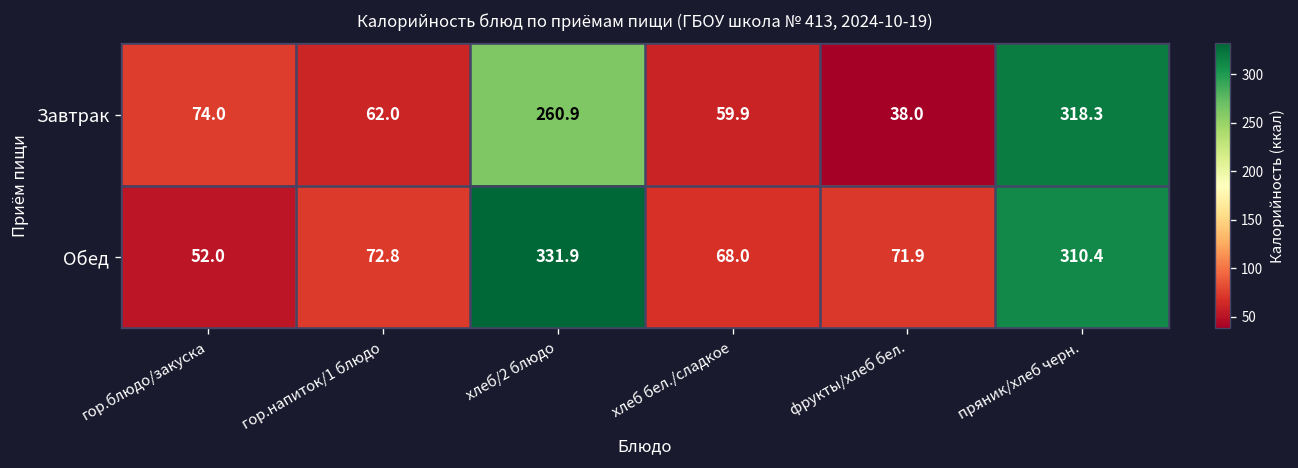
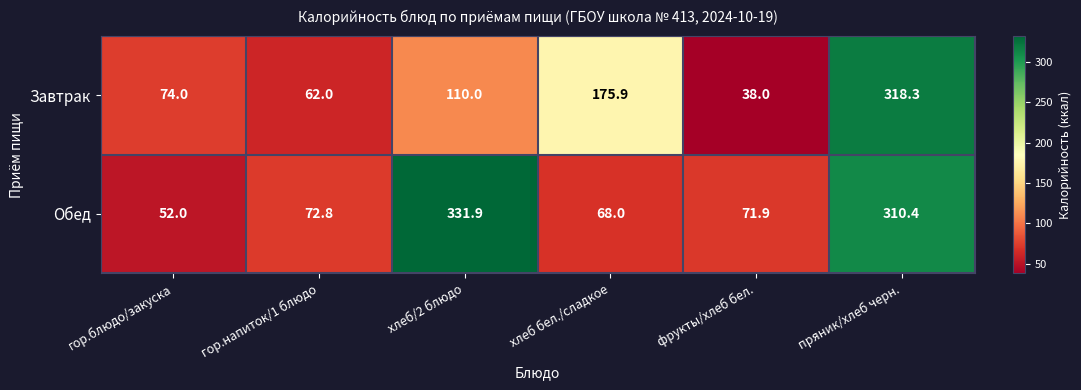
Завтрак, хлеб/2 блюдо: 260.9 -> 110.0
Завтрак, хлеб бел./сладкое: 59.9 -> 175.9
